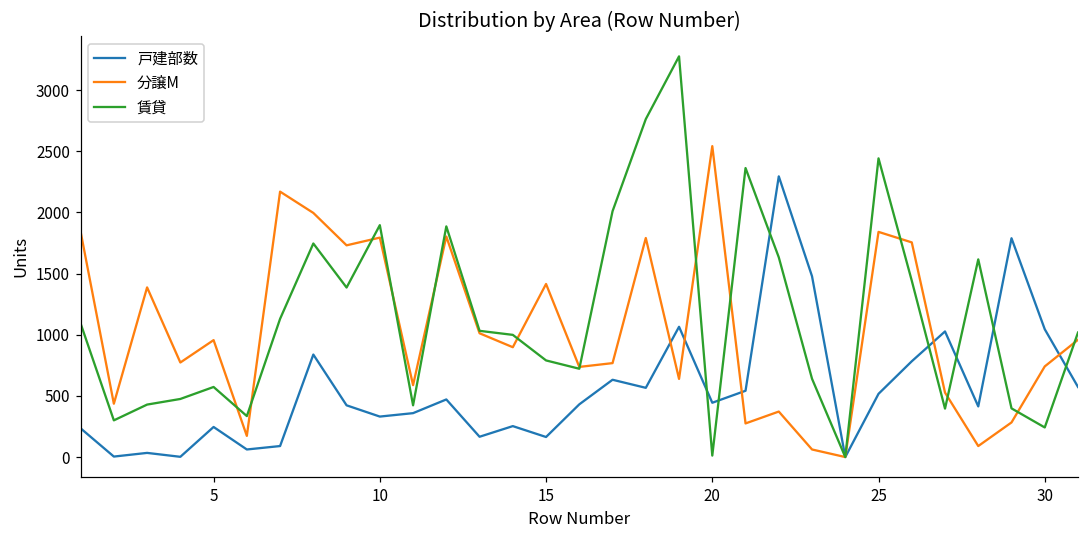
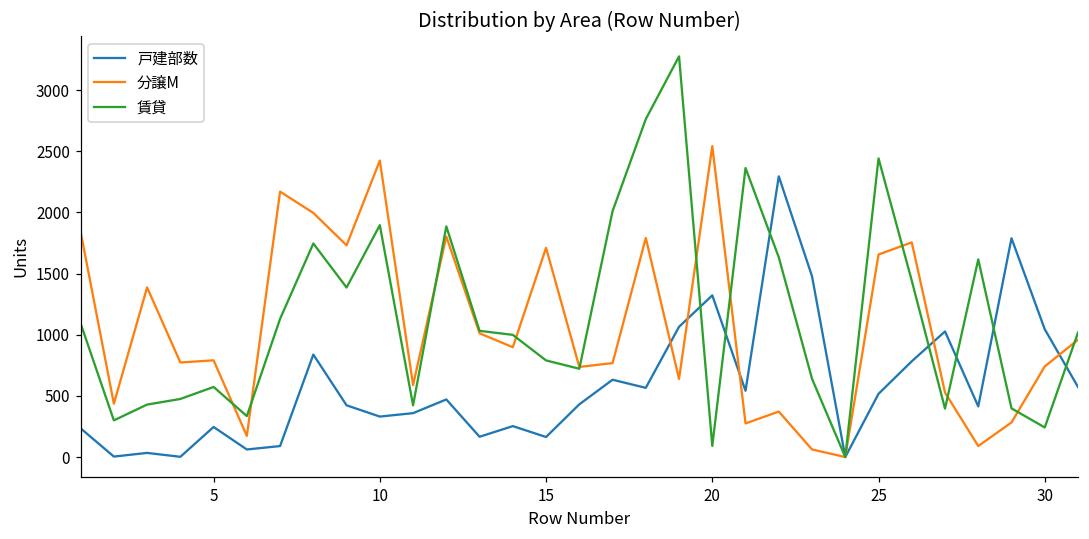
分譲M, 5: 960 -> 790
分譲M, 10: 1790 -> 2420
分譲M, 15: 1420 -> 1710
戸建部数, 20: 440 -> 1320
賃貸, 20: 10 -> 90
分譲M, 25: 1840 -> 1660
